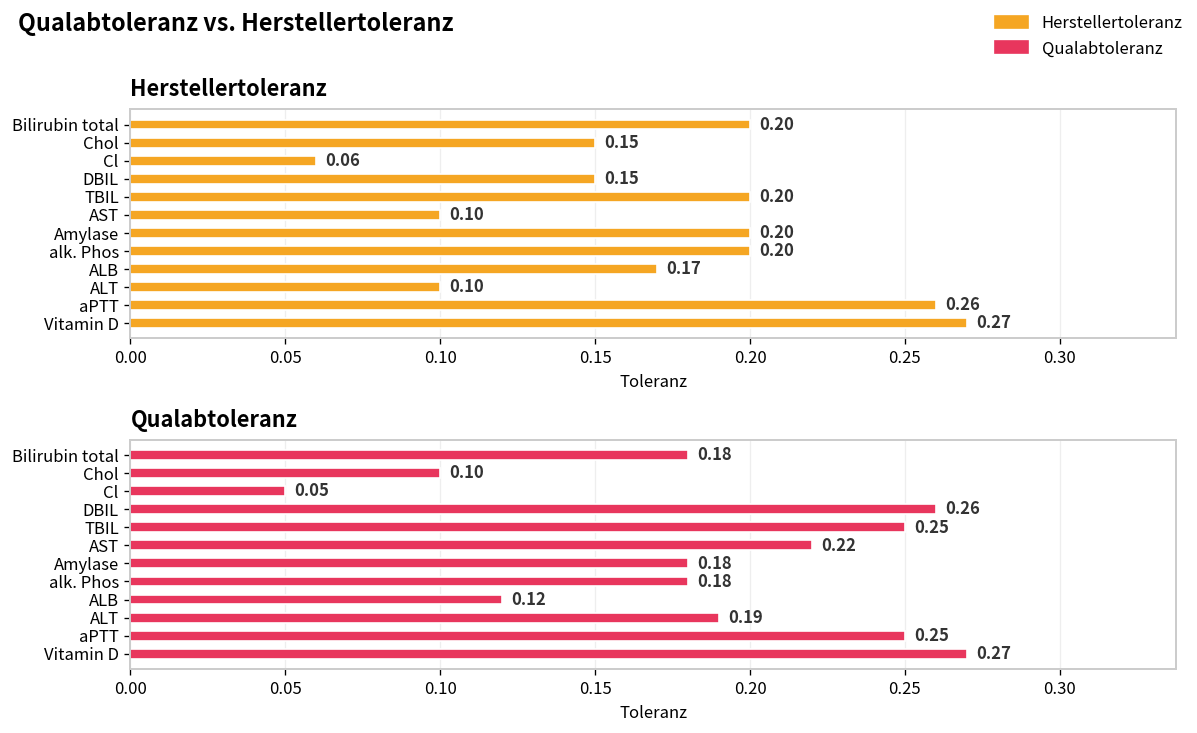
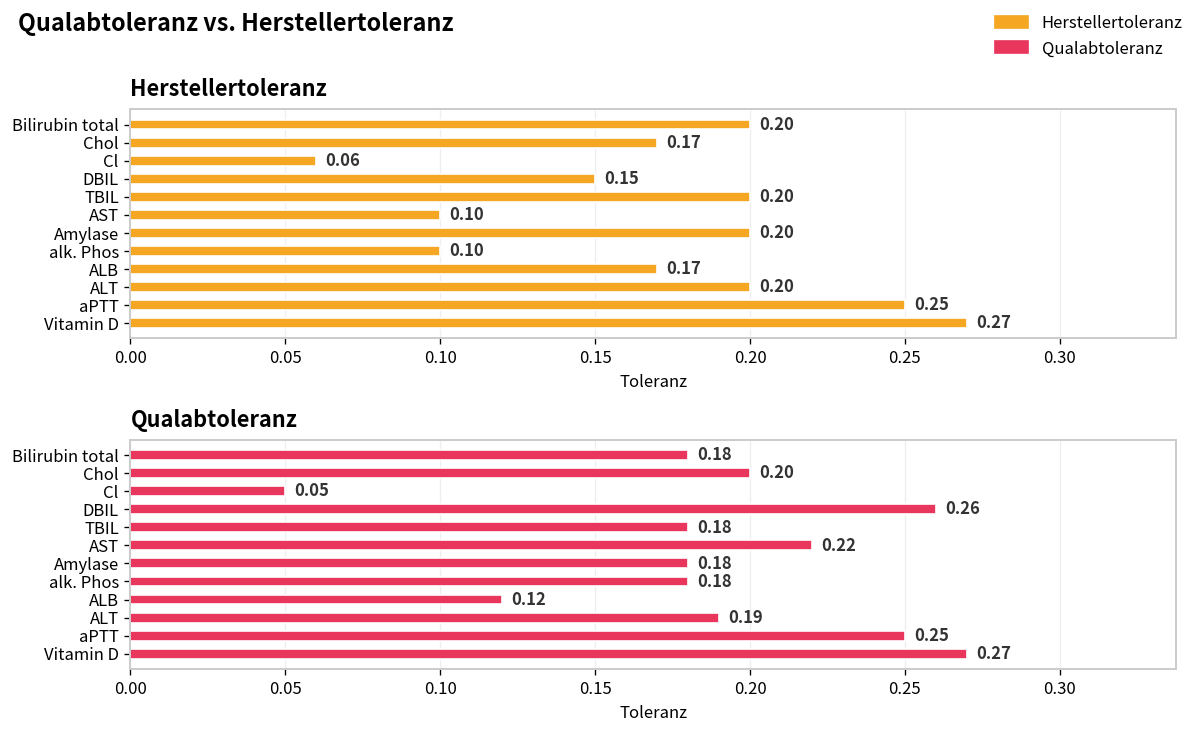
Herstellertoleranz, Chol: 0.15 -> 0.17
Herstellertoleranz, alk. Phos: 0.20 -> 0.10
Herstellertoleranz, ALT: 0.10 -> 0.20
Herstellertoleranz, aPTT: 0.26 -> 0.25
Qualabtoleranz, Chol: 0.10 -> 0.20
Qualabtoleranz, TBIL: 0.25 -> 0.18
